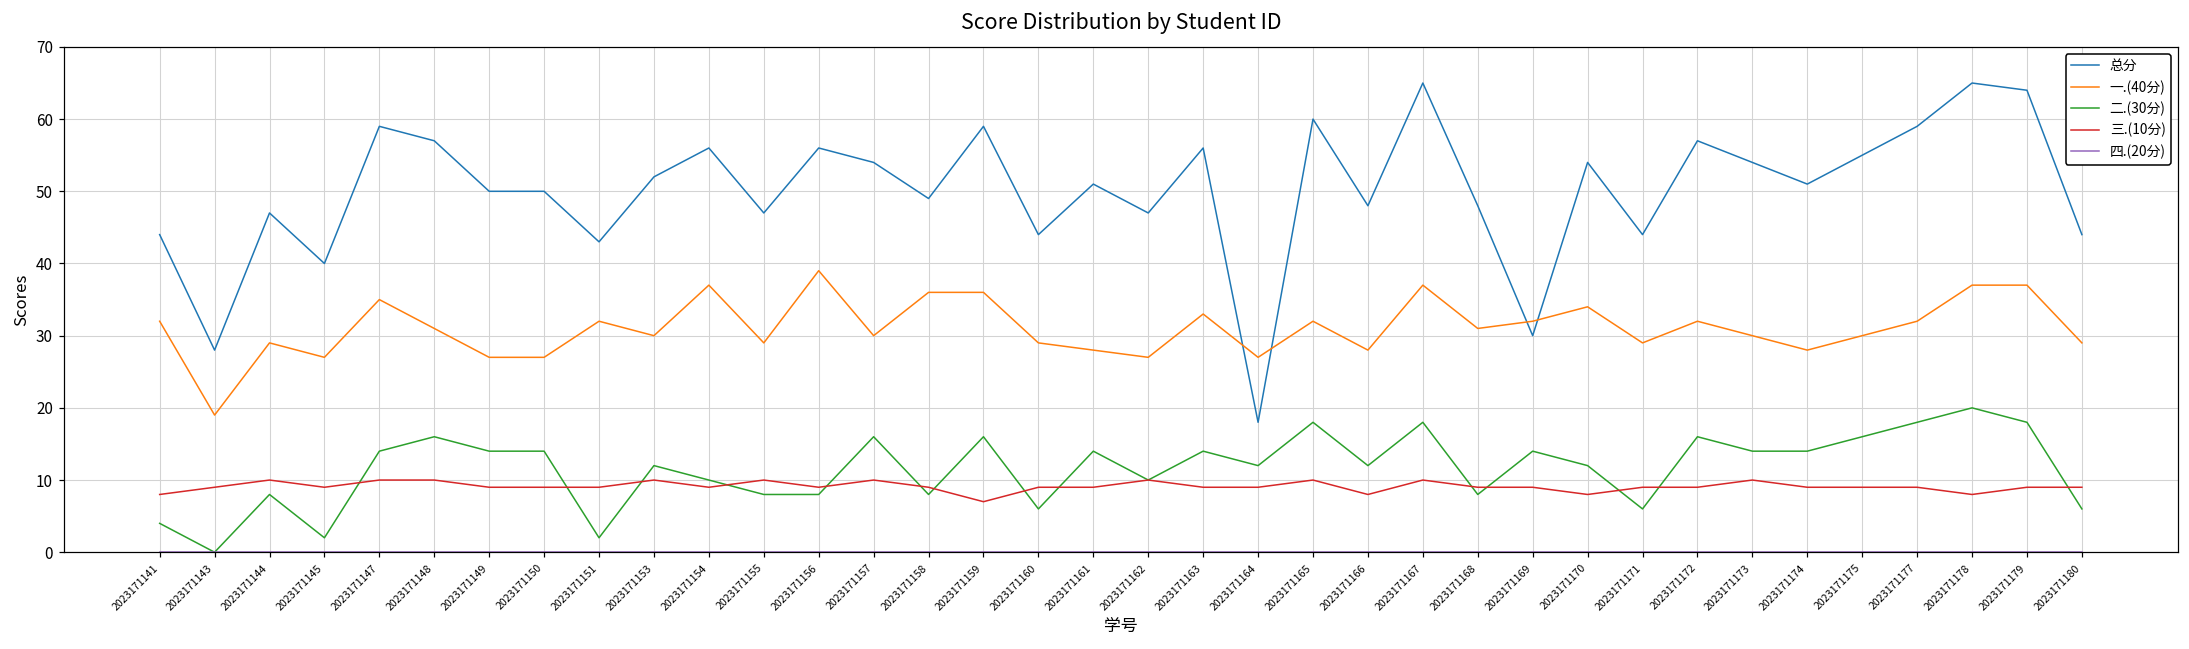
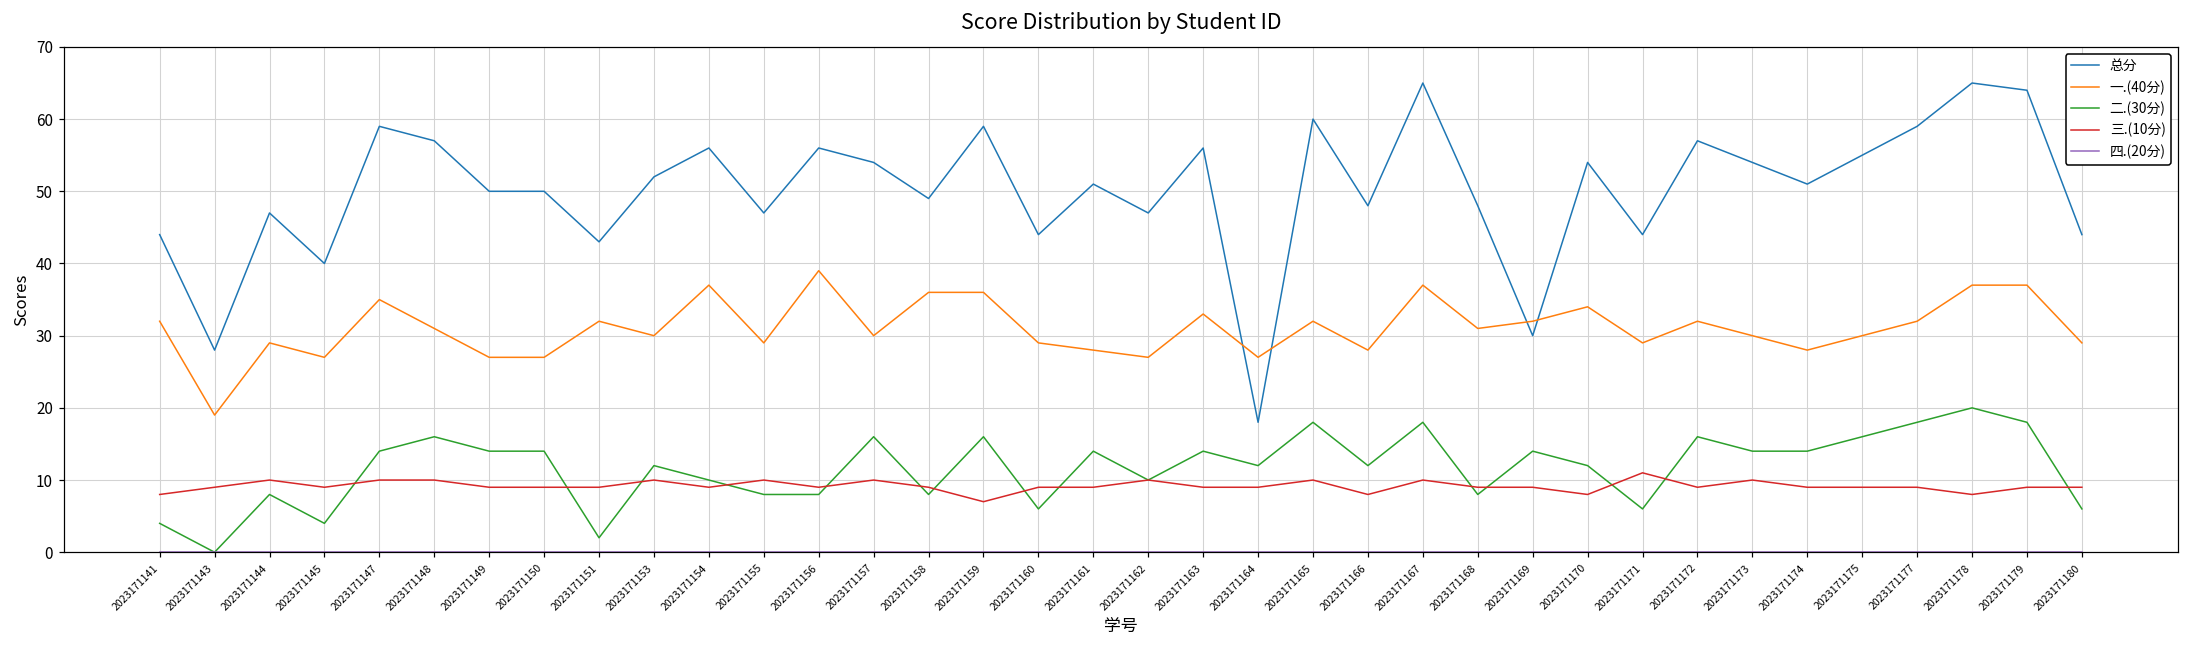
二.(30分), 2023171145: 2 -> 4
三.(10分), 2023171171: 9 -> 11
